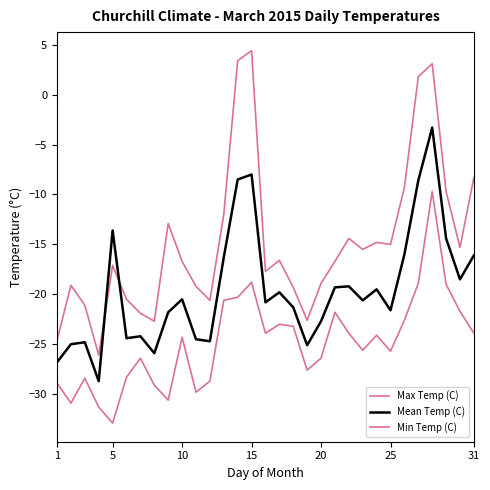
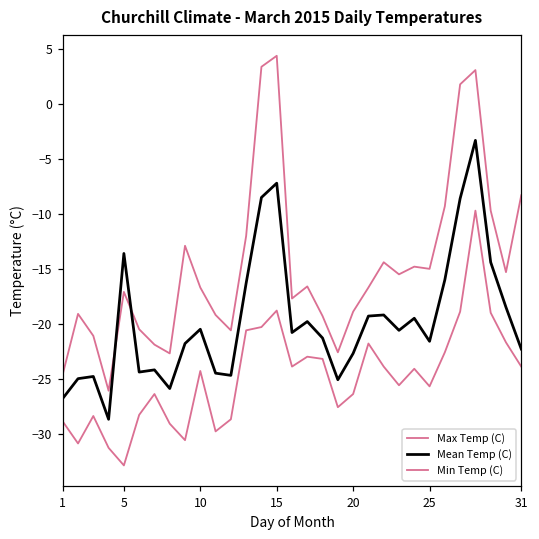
Mean Temp (C), 15: -8 -> -7
Mean Temp (C), 31: -16 -> -22
